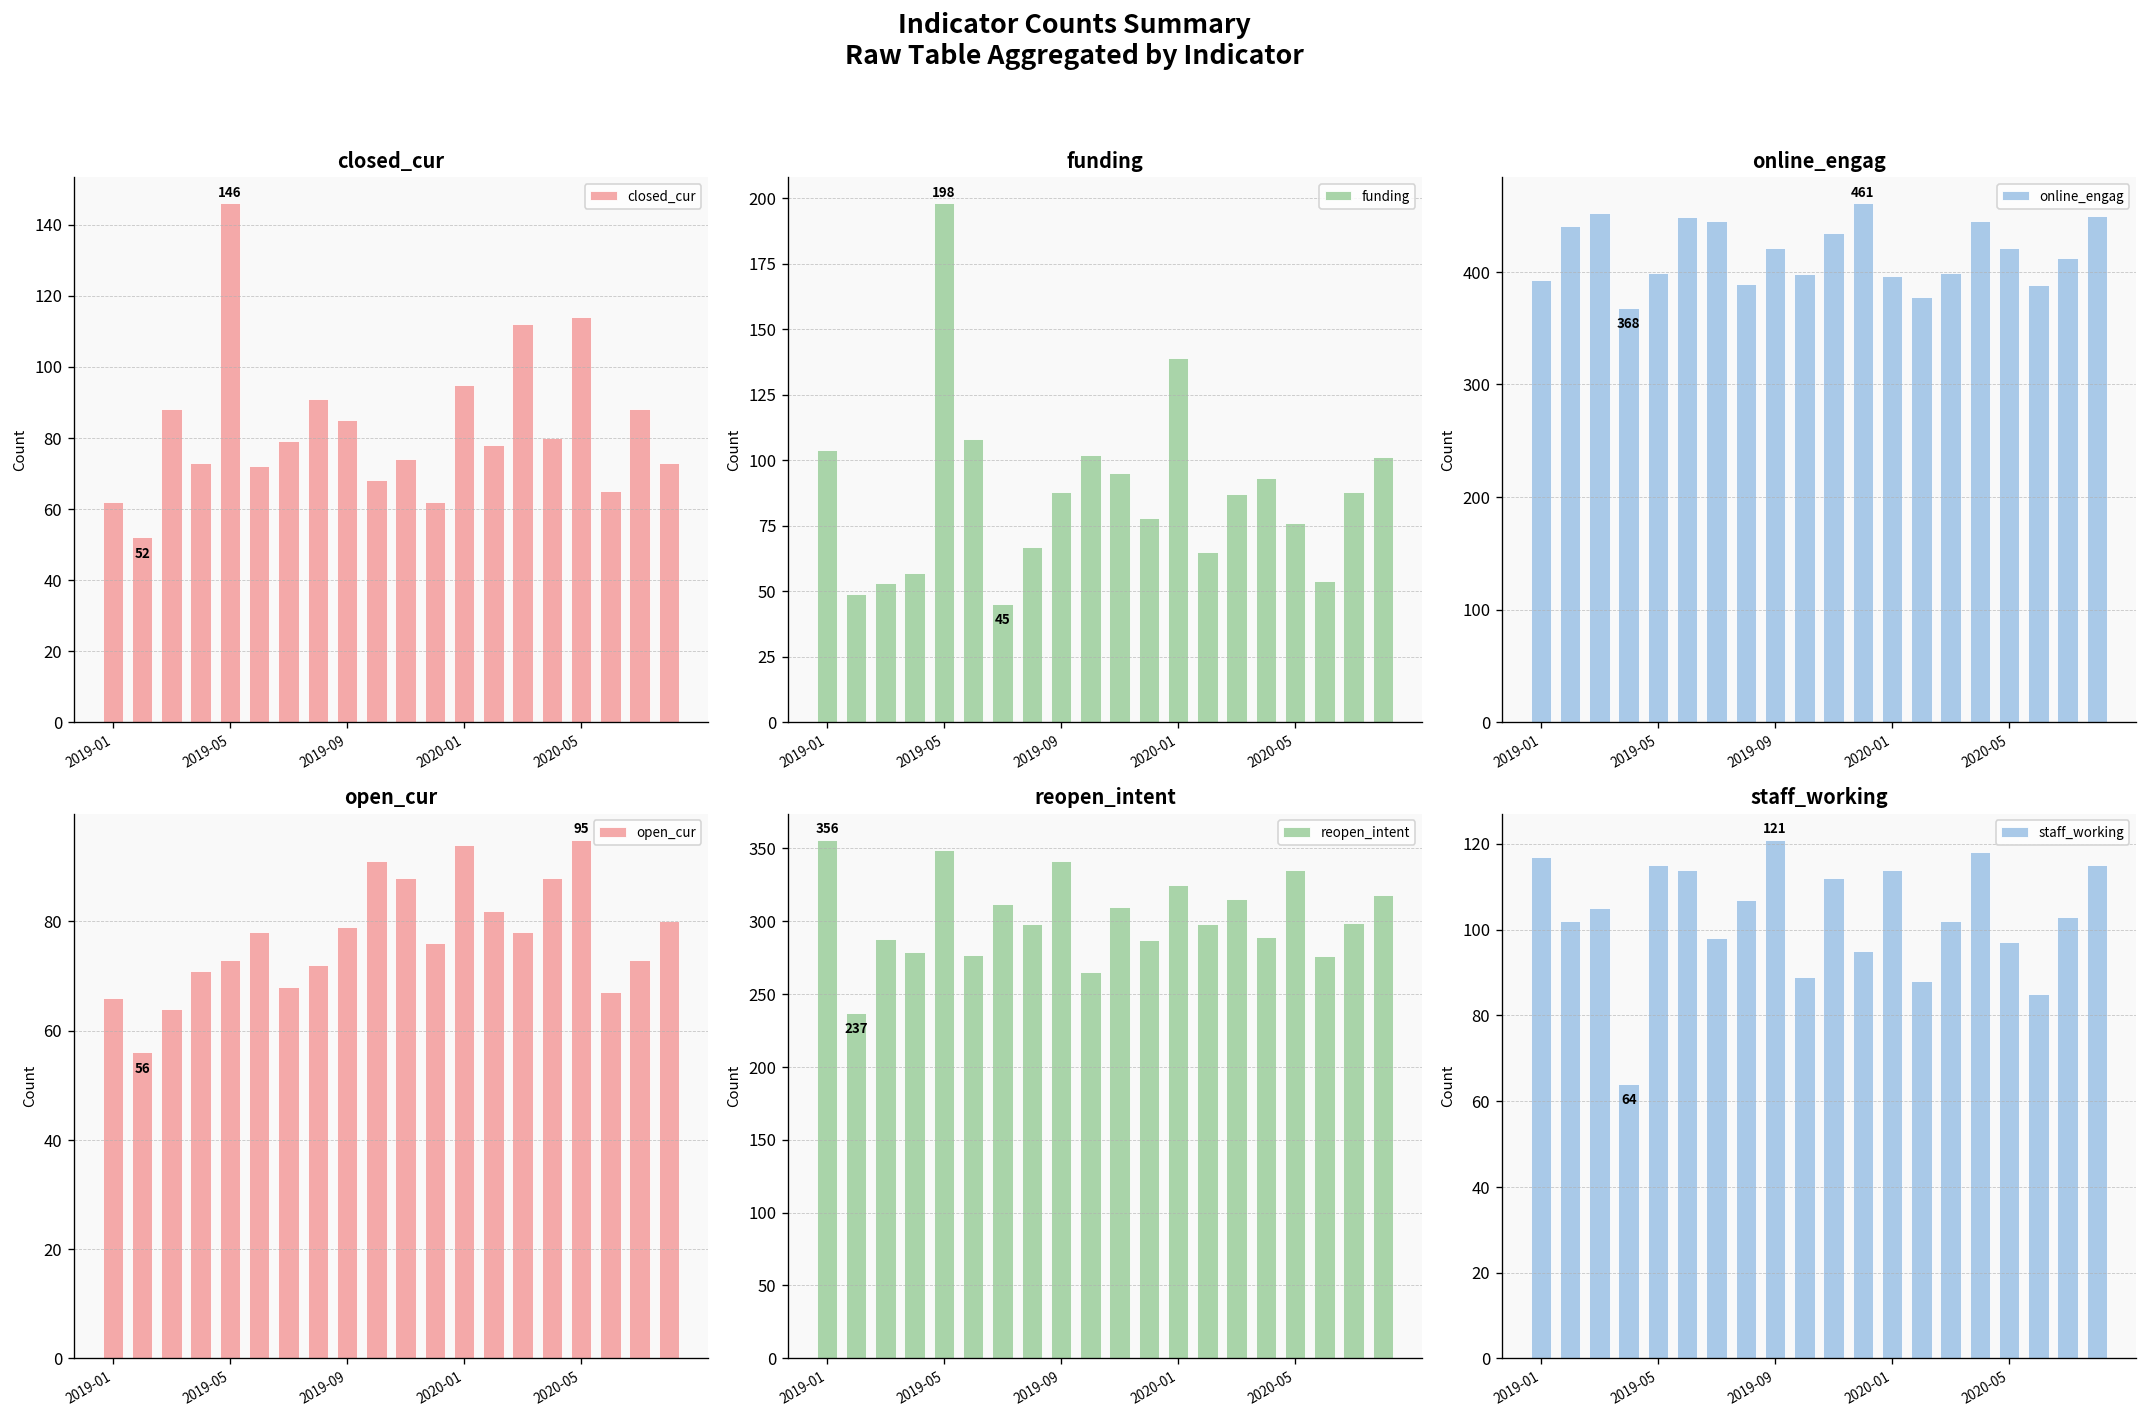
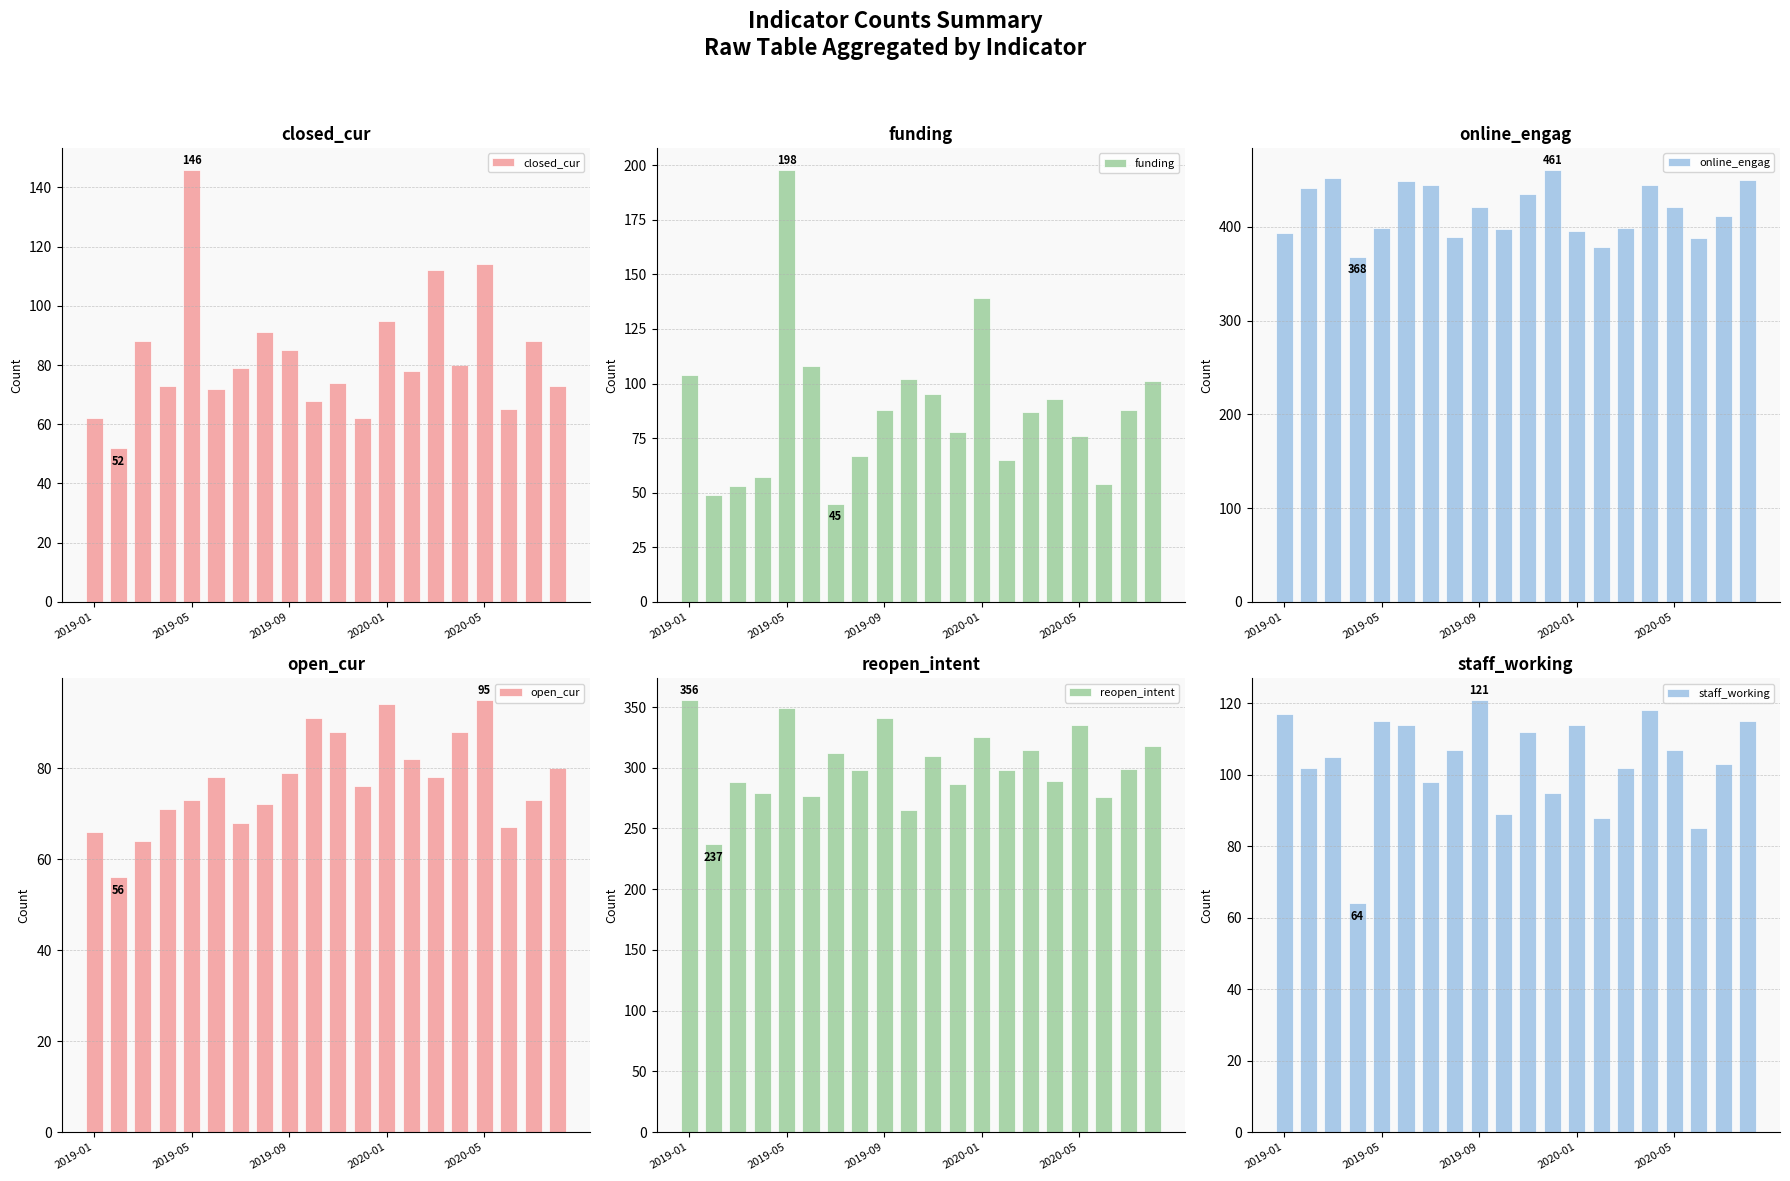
staff_working, 2020-05: 97 -> 107
